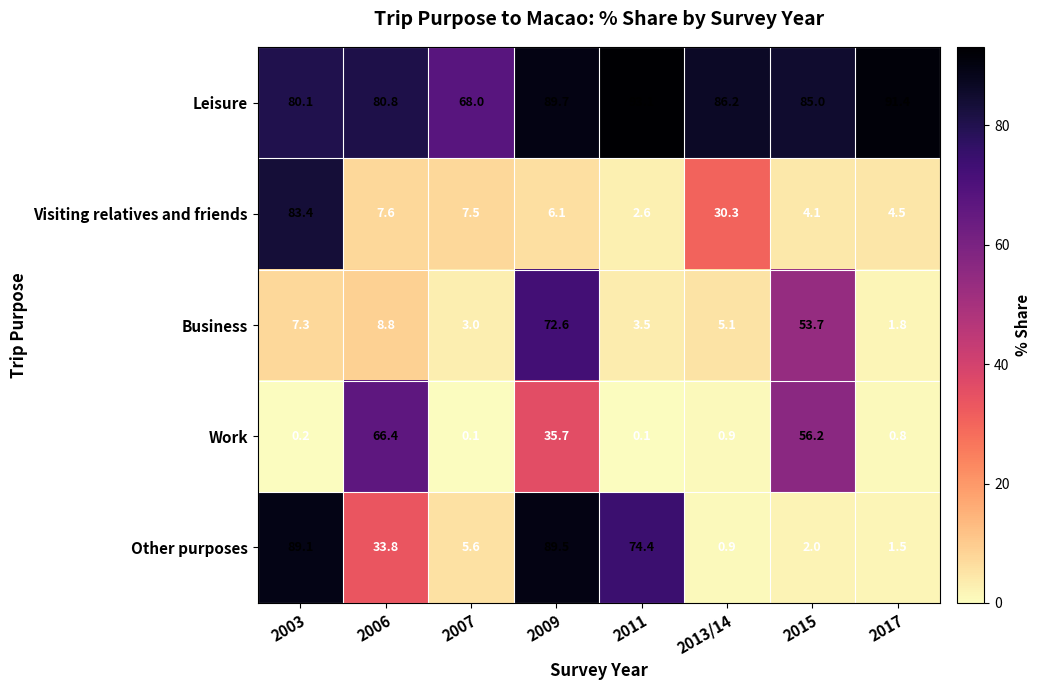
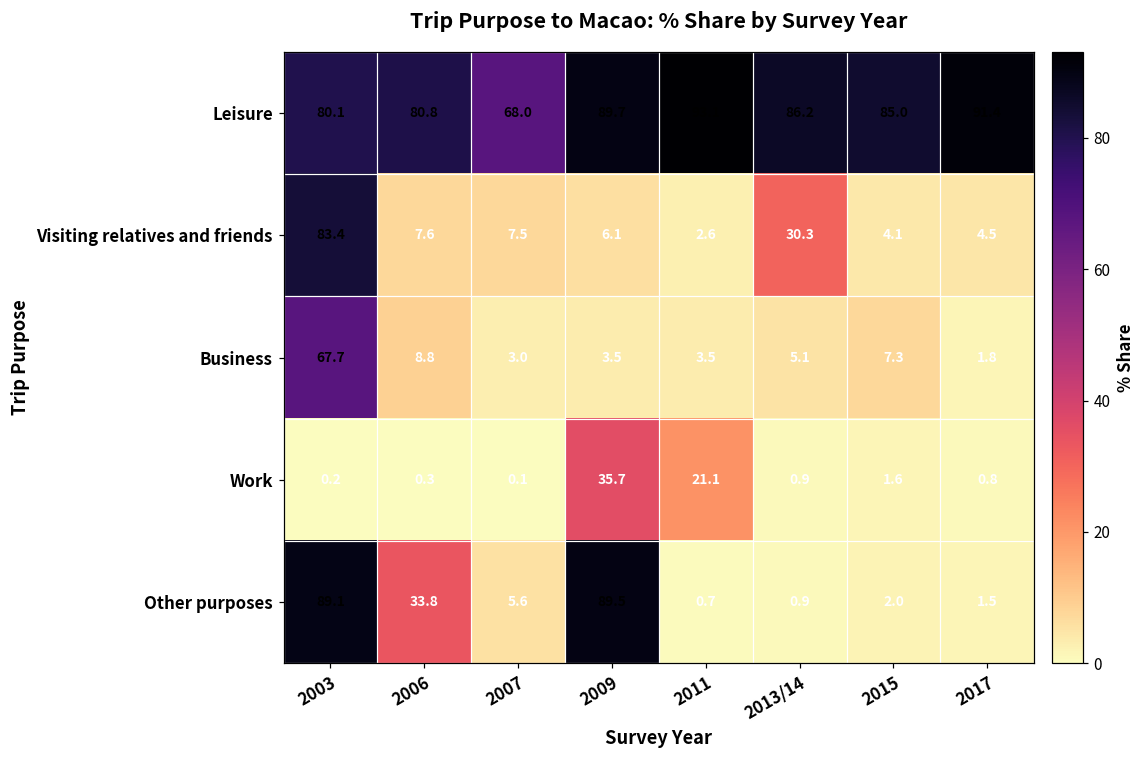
Business, 2003: 7.3 -> 67.7
Business, 2009: 72.6 -> 3.5
Business, 2015: 53.7 -> 7.3
Work, 2006: 66.4 -> 0.3
Work, 2011: 0.1 -> 21.1
Work, 2015: 56.2 -> 1.6
Other purposes, 2011: 74.4 -> 0.7
